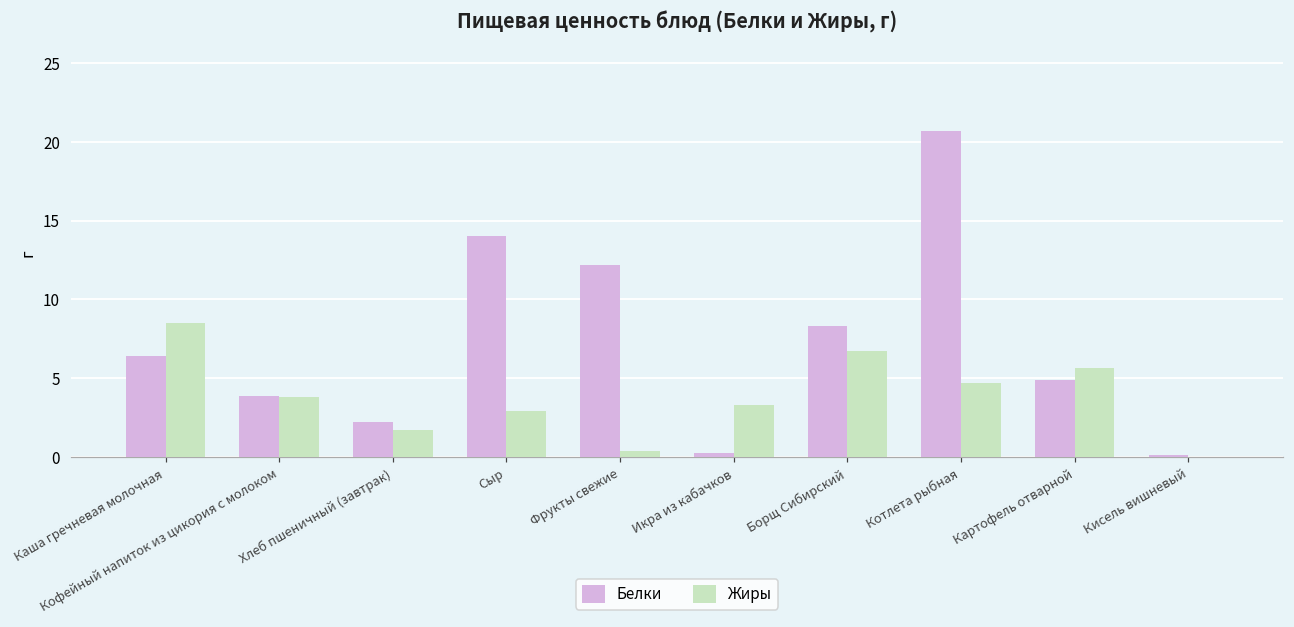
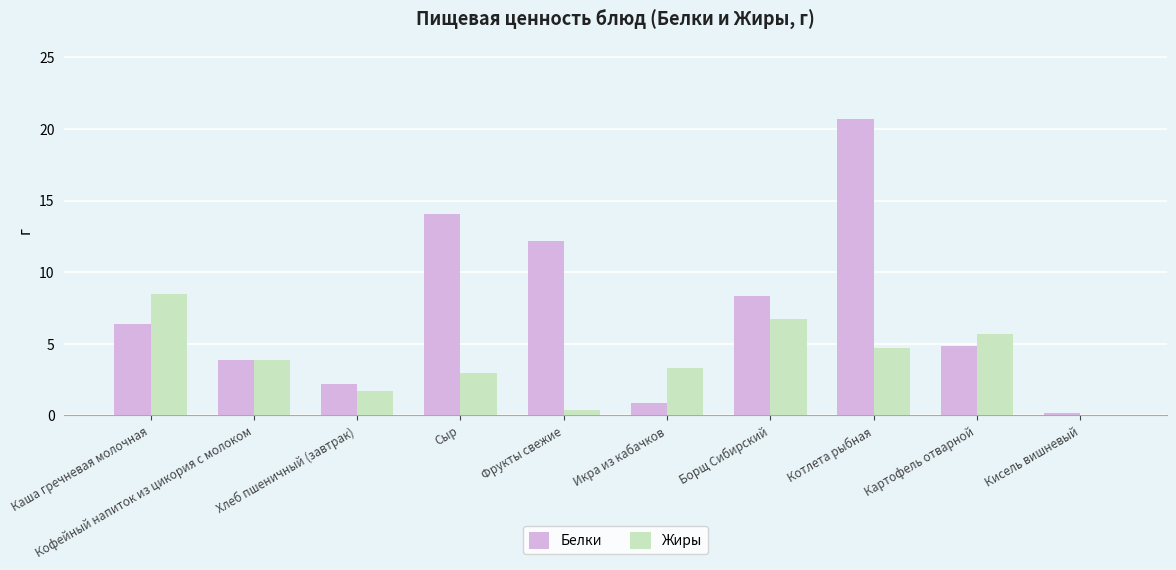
Белки, Икра из кабачков: 0.3 -> 0.8
